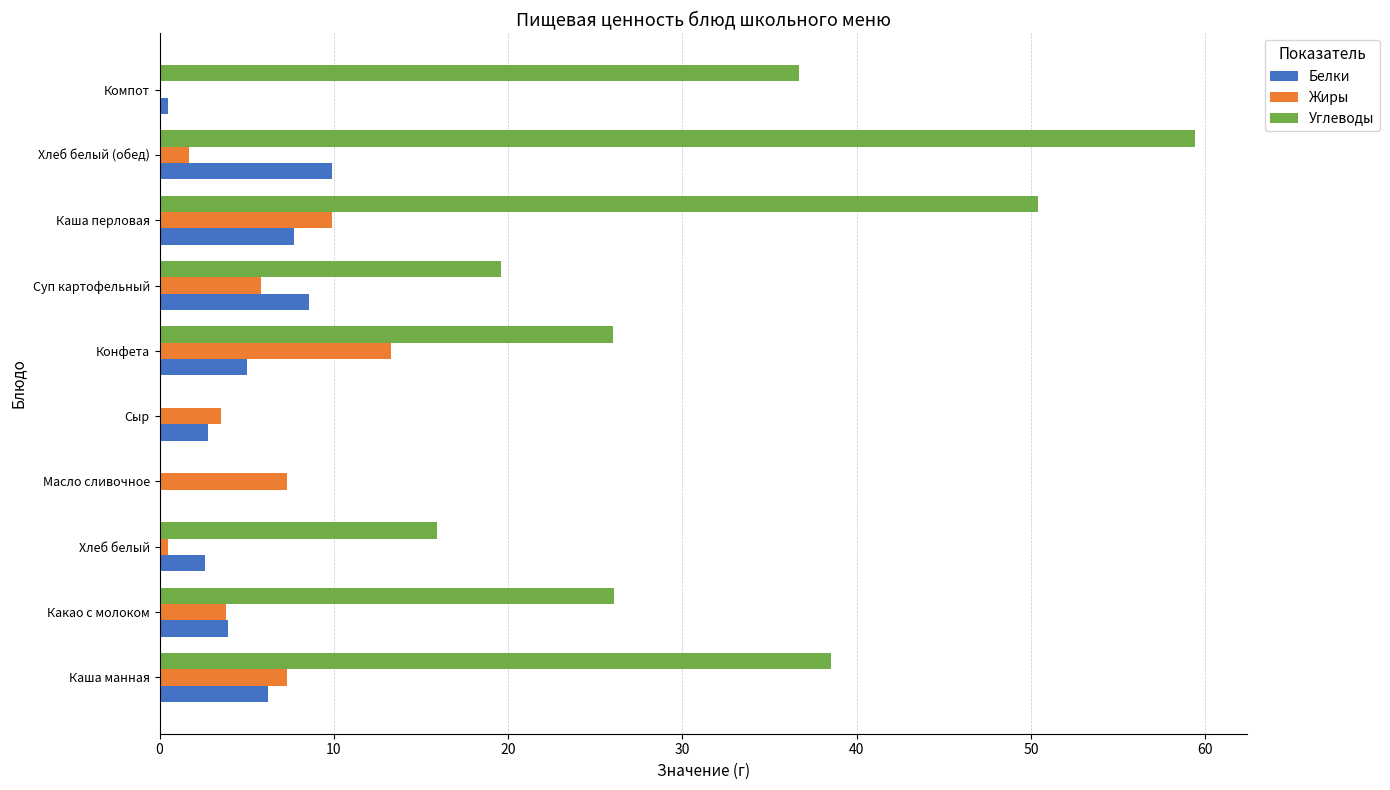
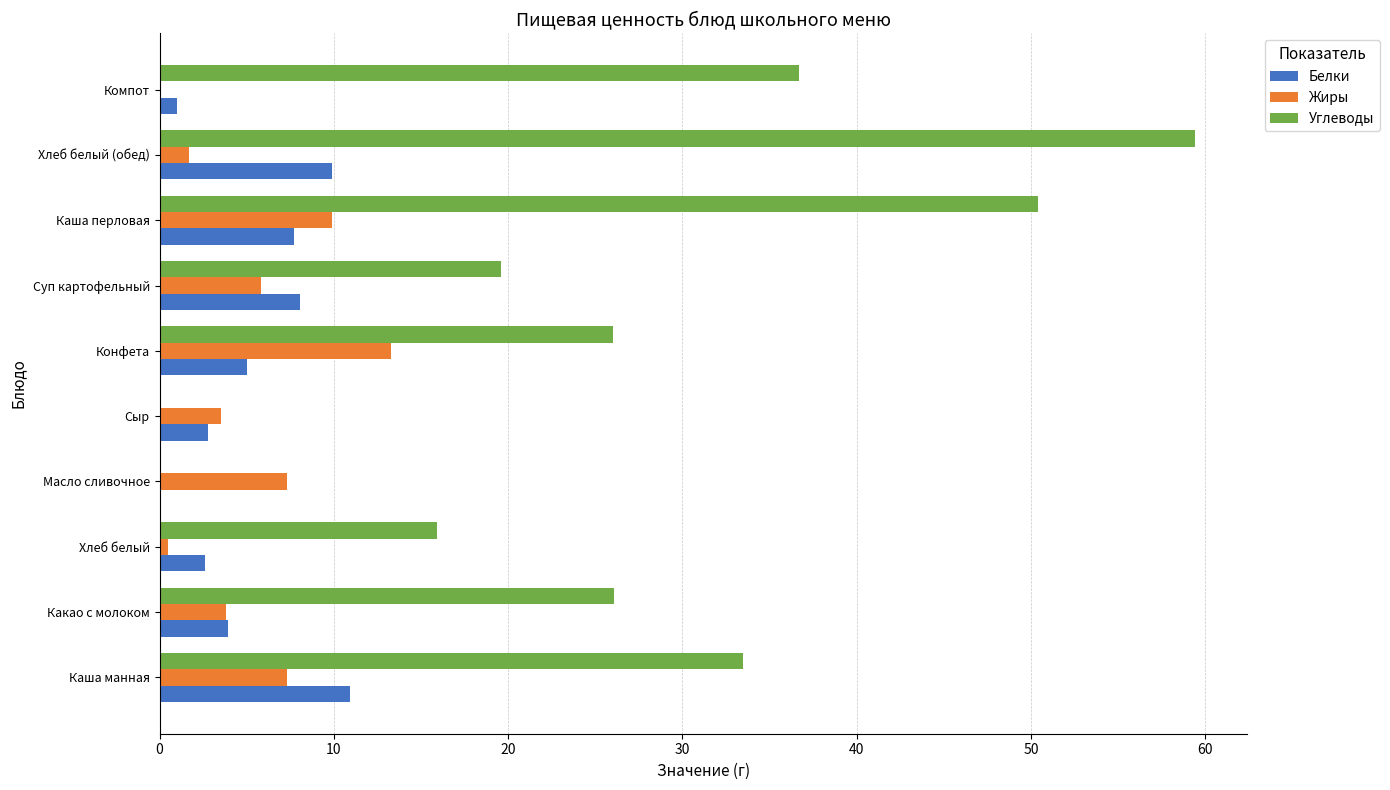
Белки, Компот: 0.5 -> 1.0
Белки, Суп картофельный: 8.6 -> 8.1
Углеводы, Каша манная: 38.5 -> 33.5
Белки, Каша манная: 6.2 -> 10.9
